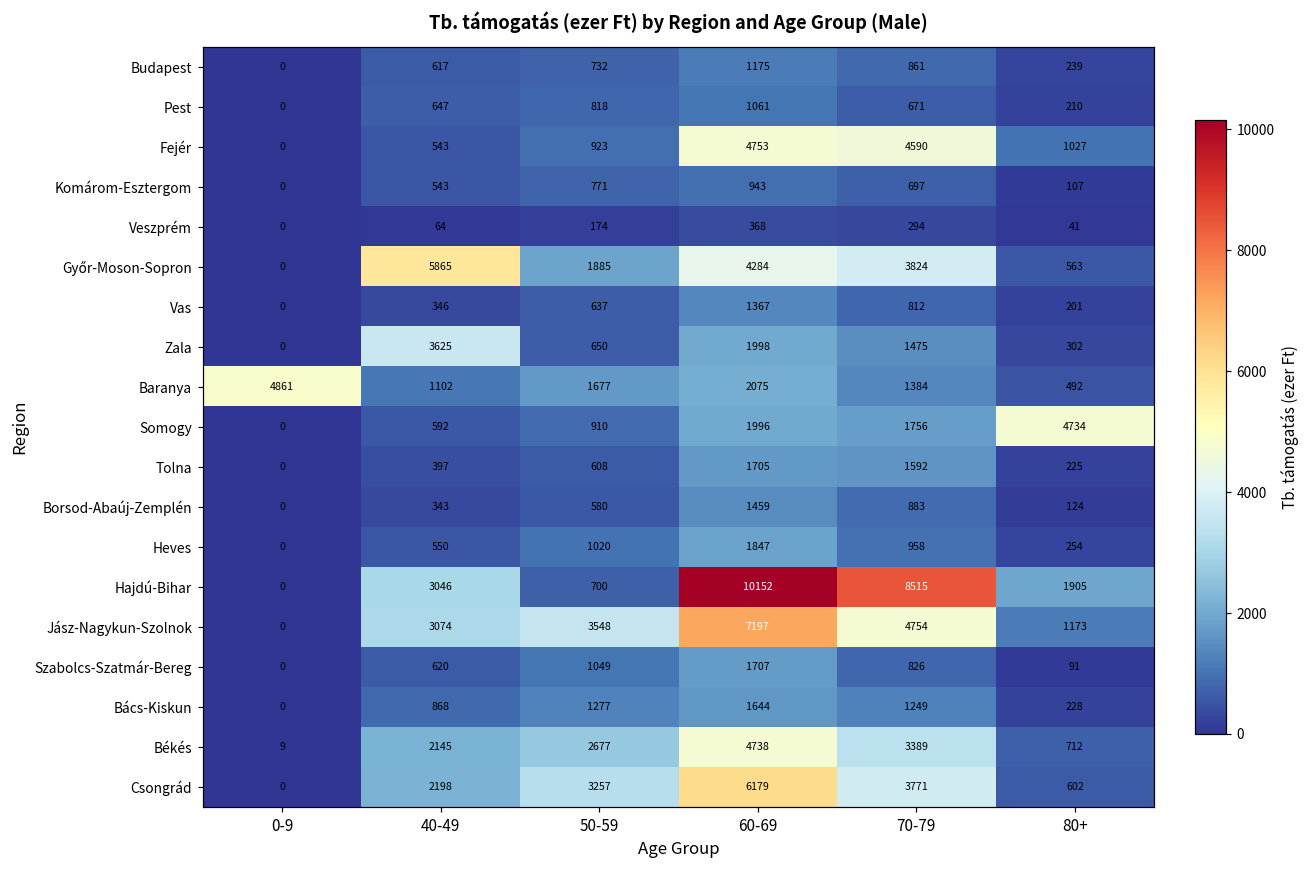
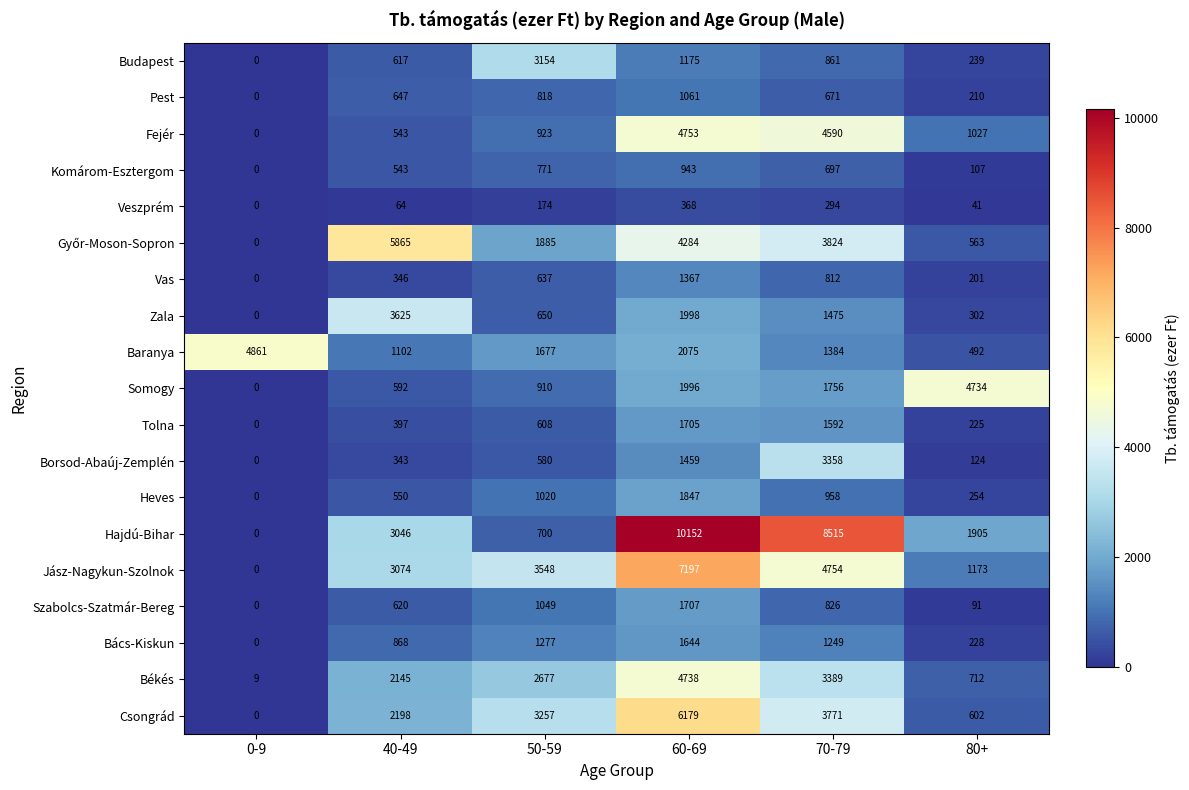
Budapest, 50-59: 732 -> 3154
Borsod-Abaúj-Zemplén, 70-79: 883 -> 3358
